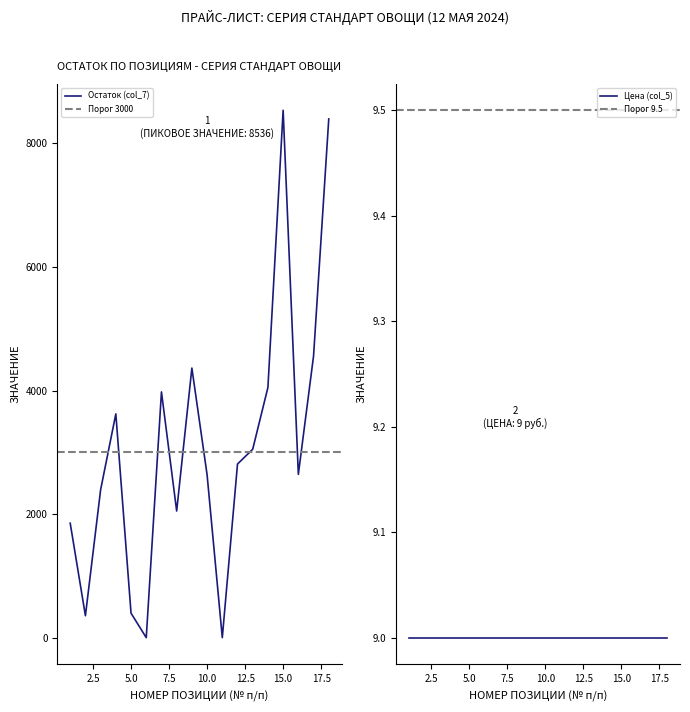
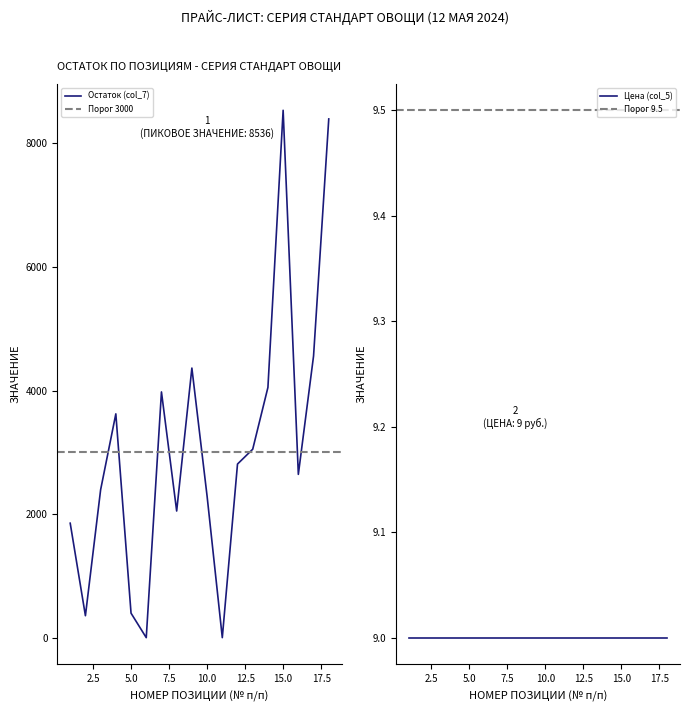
ОСТАТОК ПО ПОЗИЦИЯМ - СЕРИЯ СТАНДАРТ ОВОЩИ, 10.0: 2600 -> 2300
